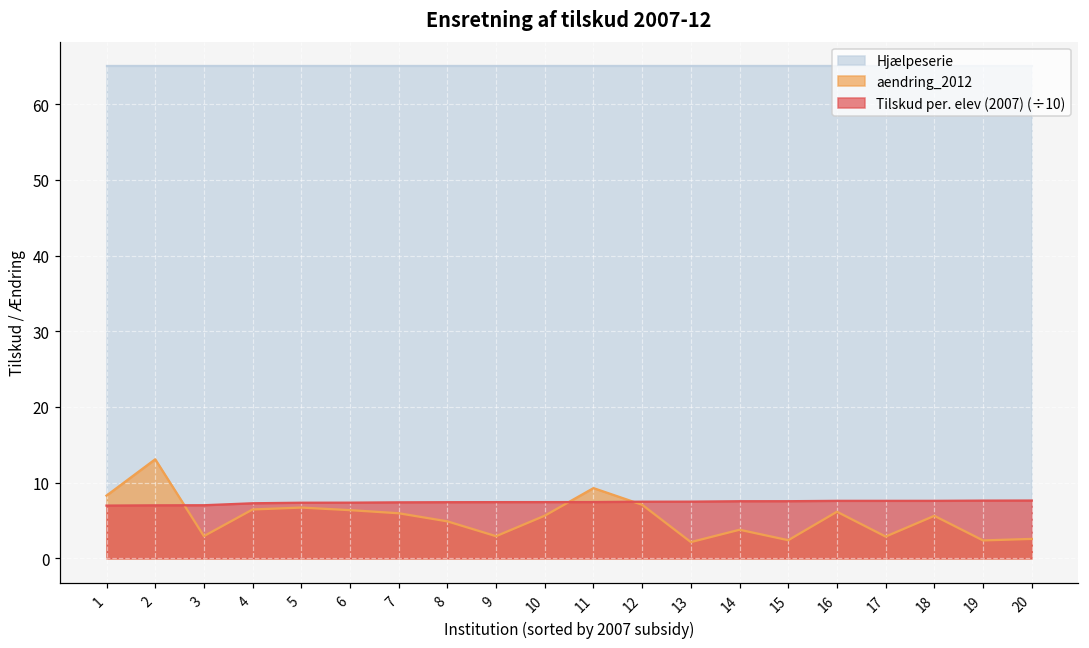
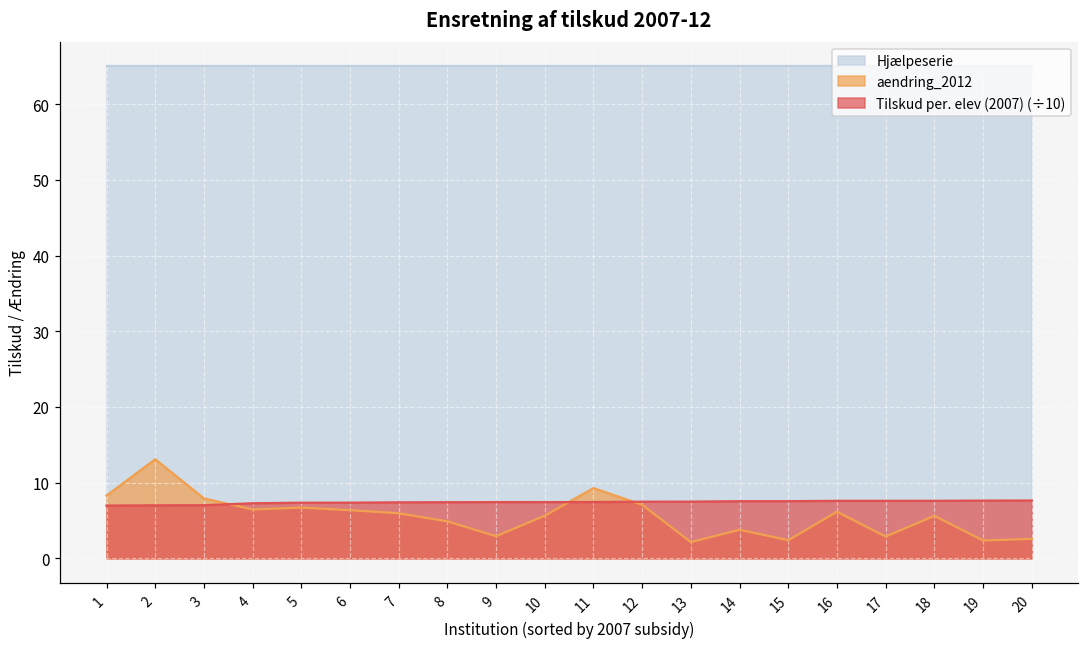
aendring_2012, 3: 3 -> 8
